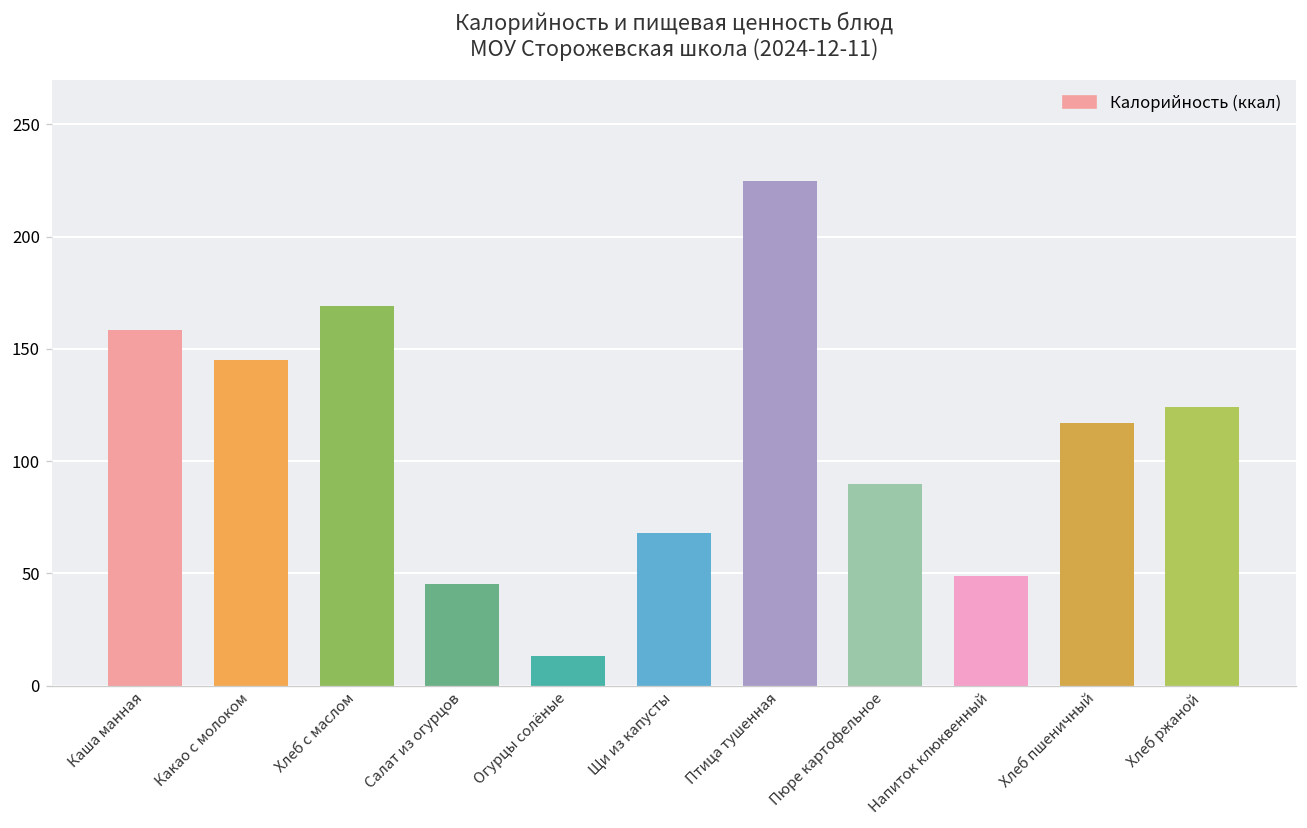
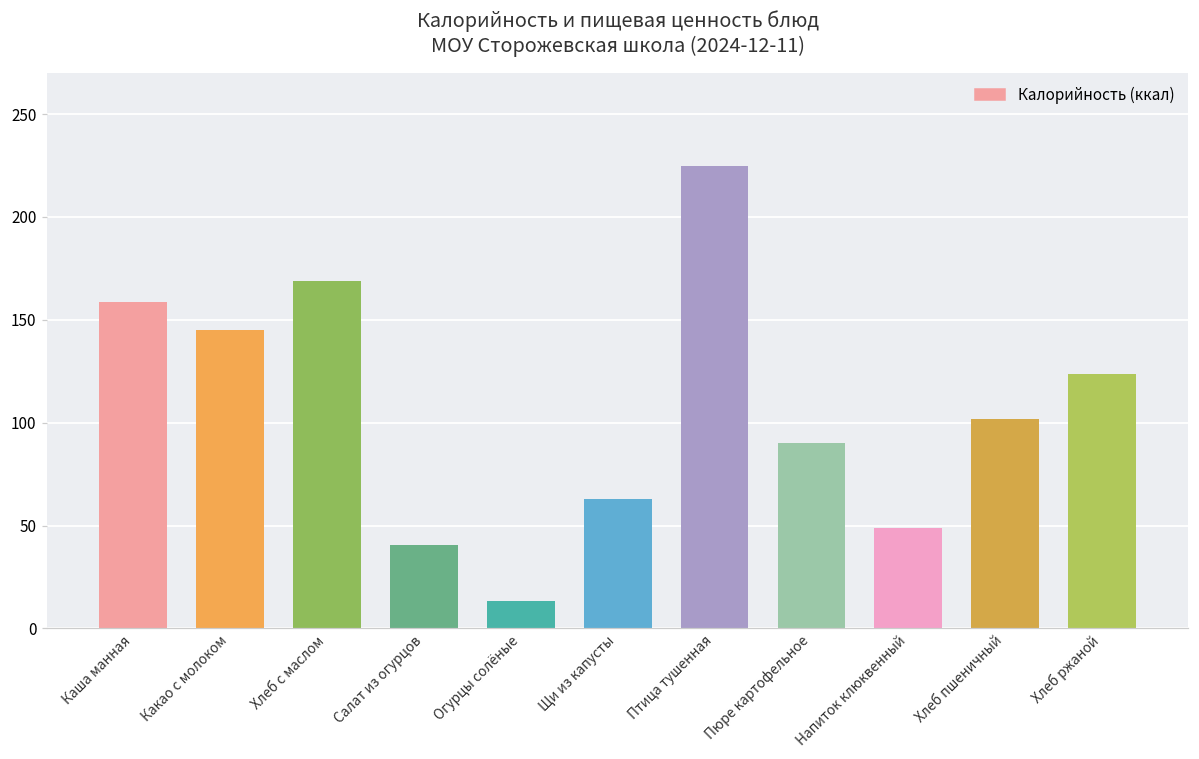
Салат из огурцов: 45 -> 40
Щи из капусты: 68 -> 63
Хлеб пшеничный: 117 -> 102
